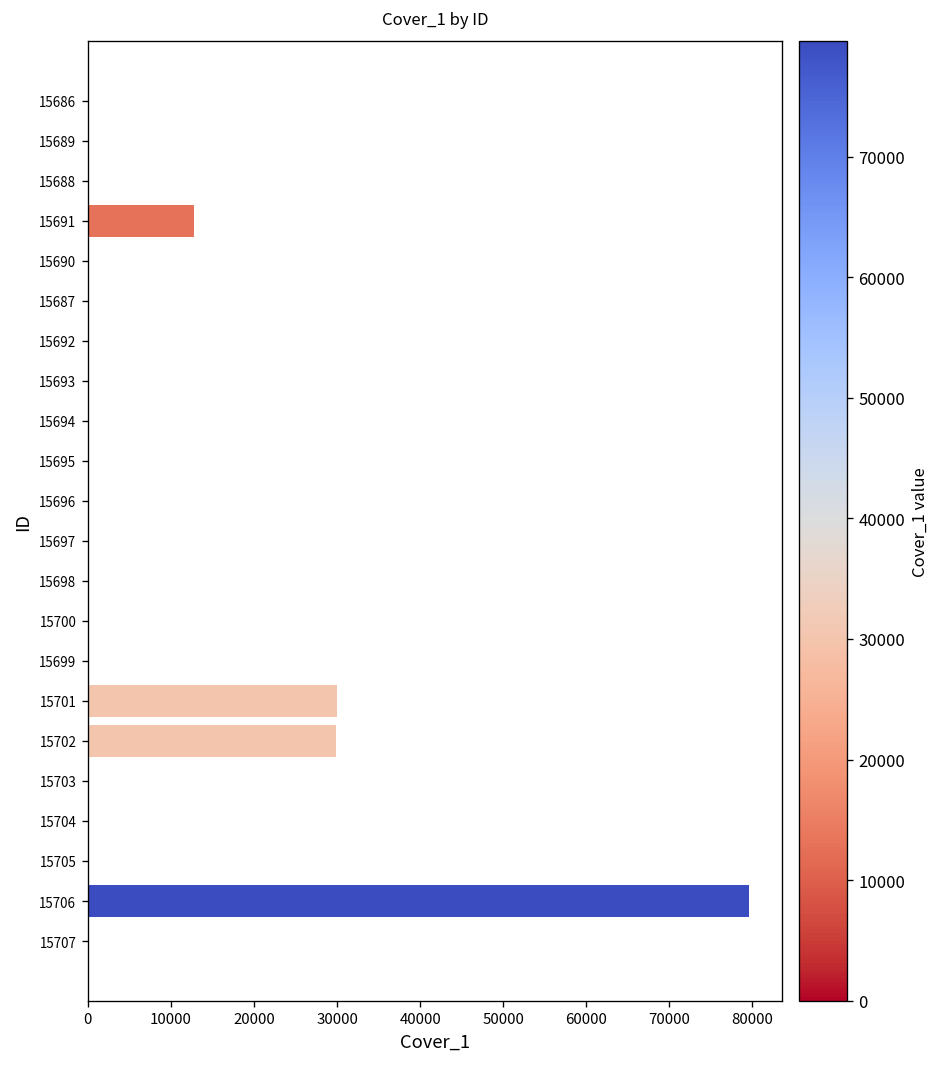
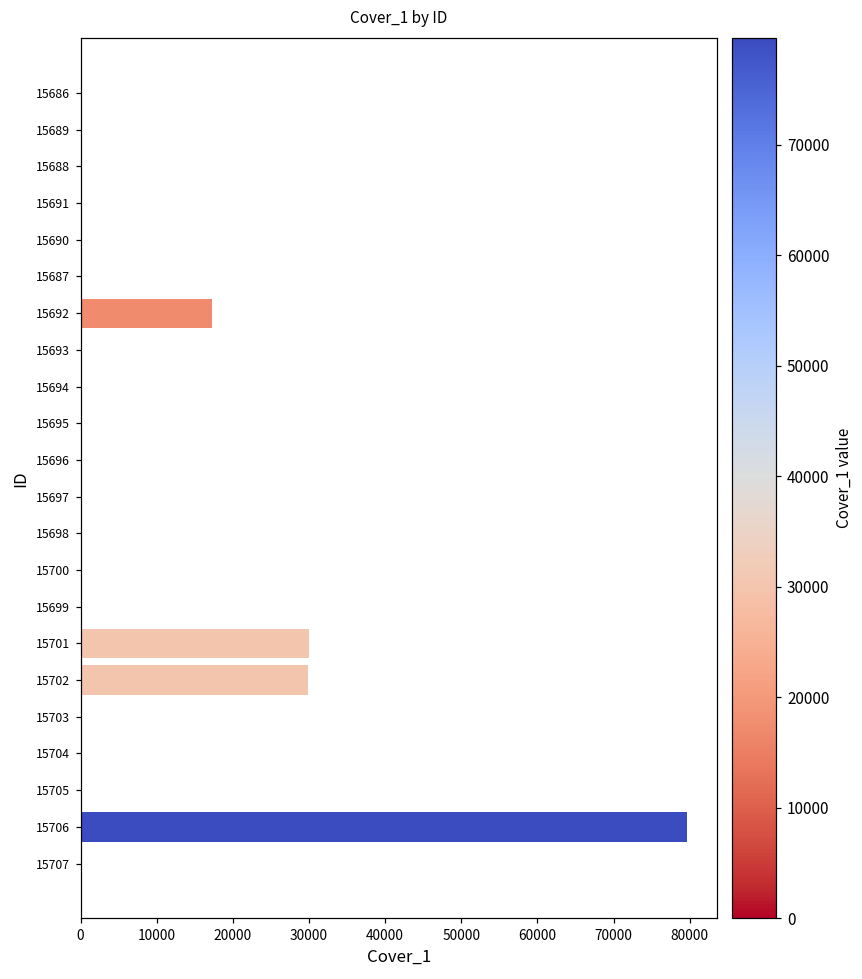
15691: 13000 -> 0
15692: 0 -> 17000
